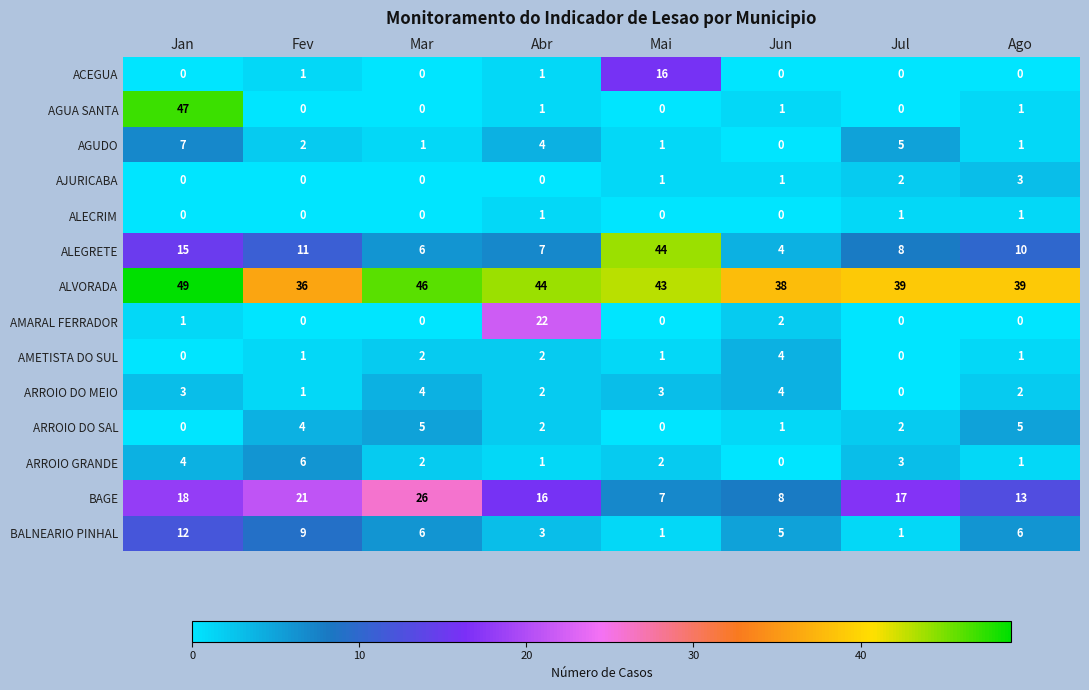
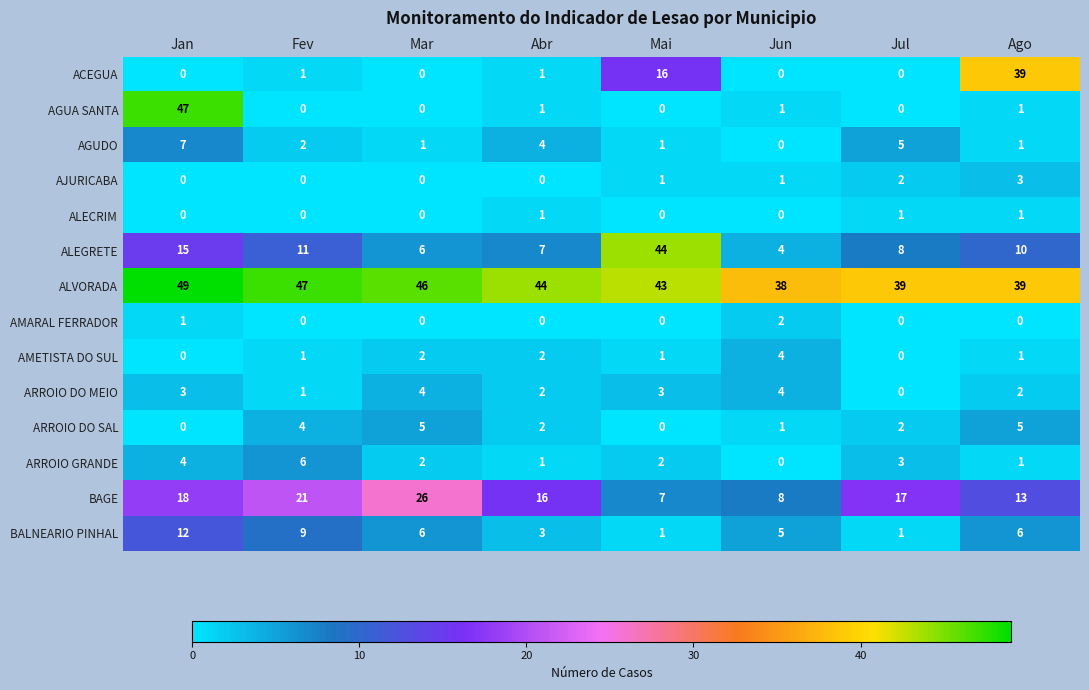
ACEGUA, Ago: 0 -> 39
ALVORADA, Fev: 36 -> 47
AMARAL FERRADOR, Abr: 22 -> 0
